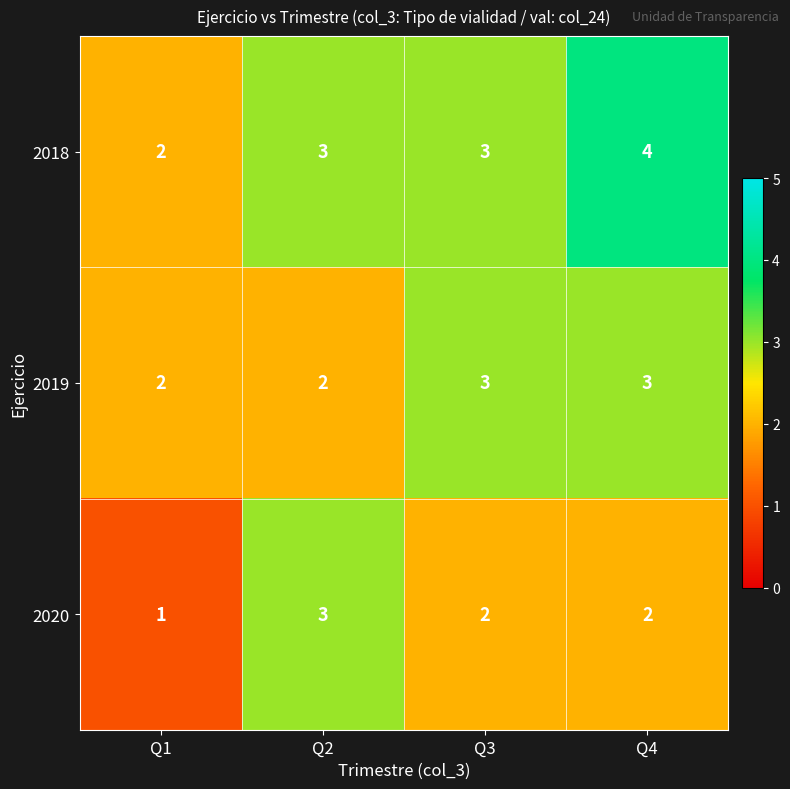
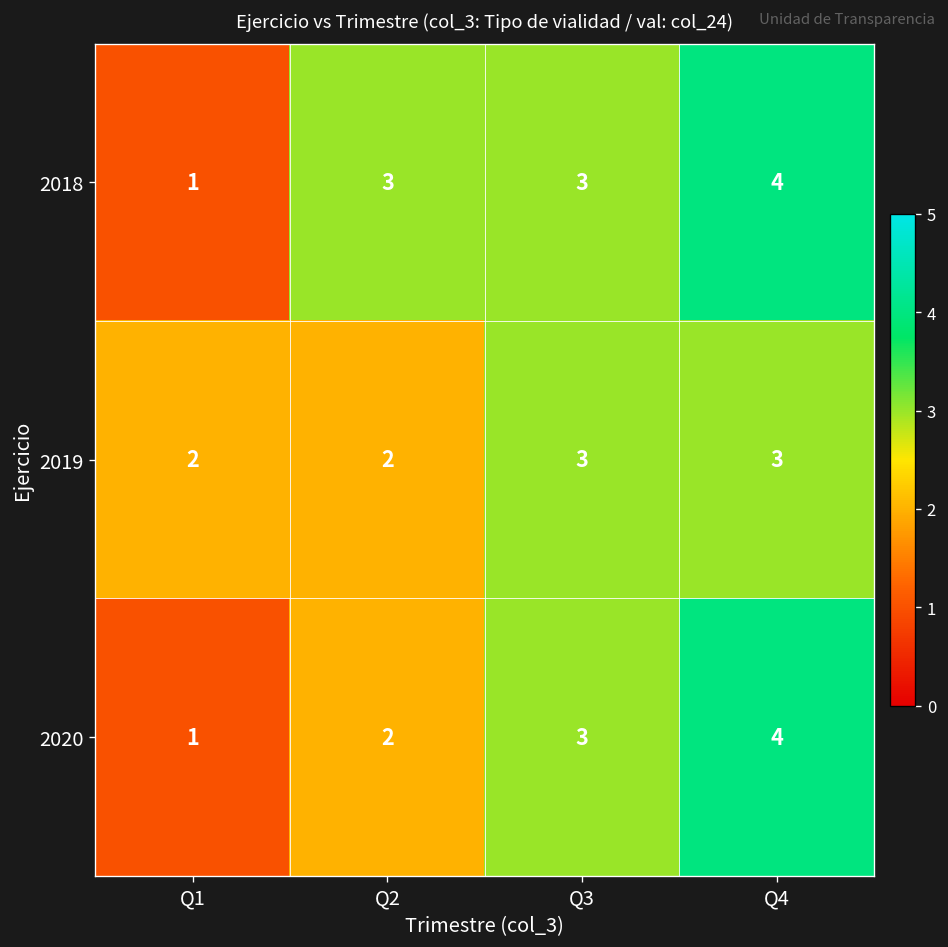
2018, Q1: 2 -> 1
2020, Q2: 3 -> 2
2020, Q3: 2 -> 3
2020, Q4: 2 -> 4
